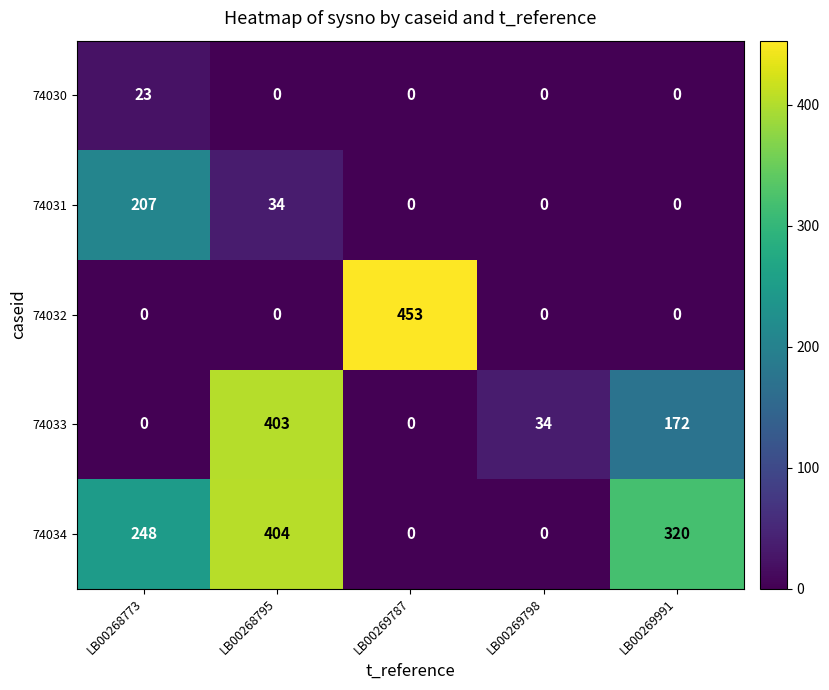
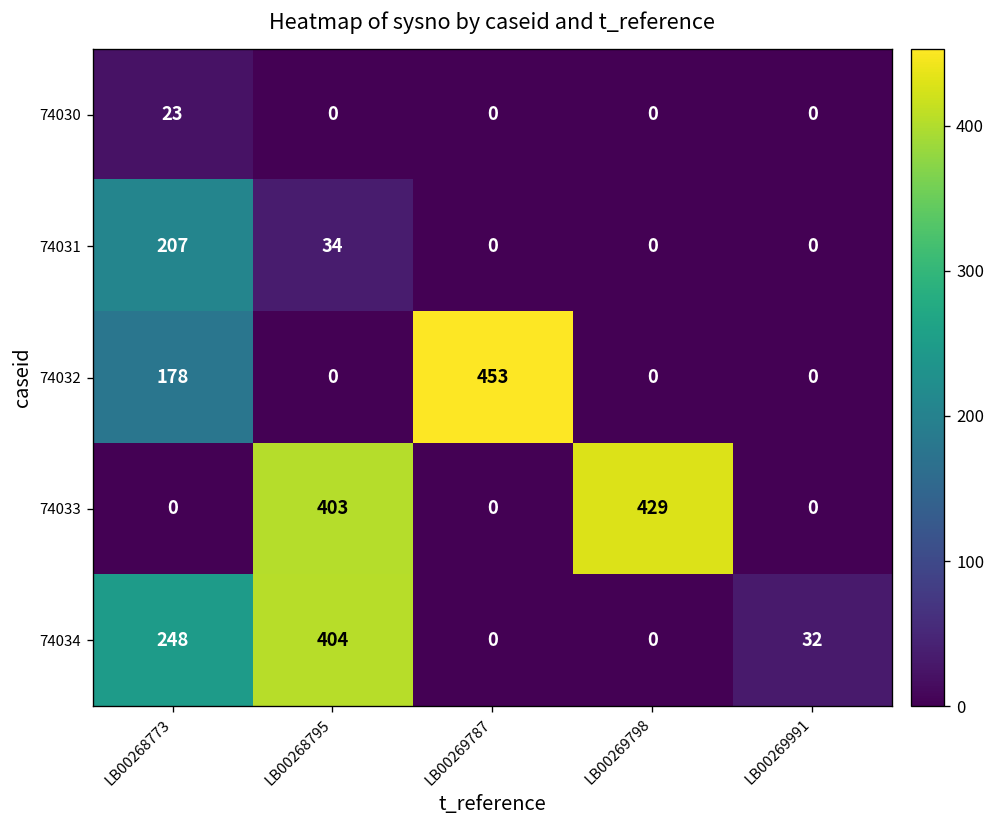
74032, LB00268773: 0 -> 178
74033, LB00269798: 34 -> 429
74033, LB00269991: 172 -> 0
74034, LB00269991: 320 -> 32
